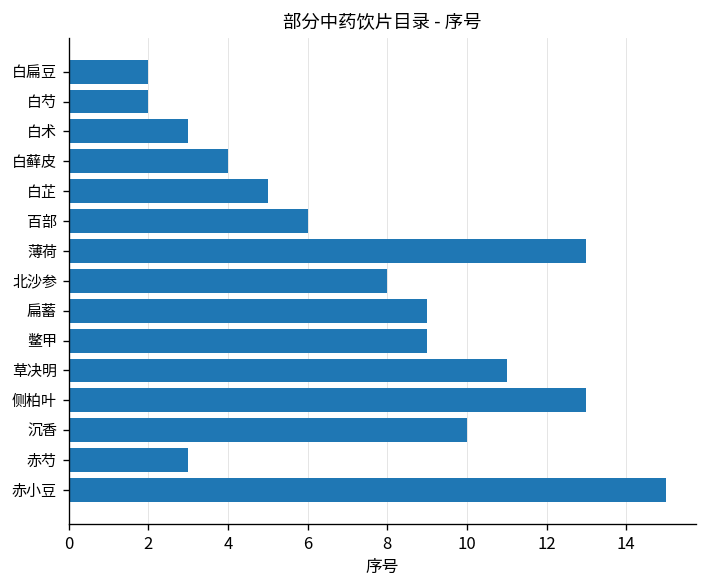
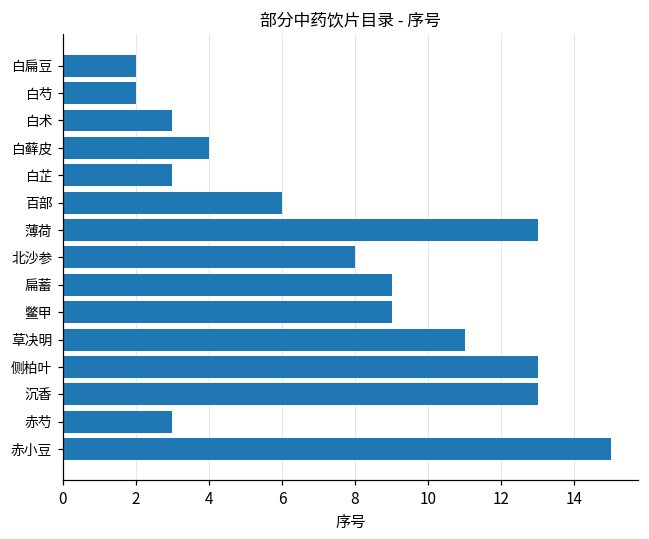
白芷: 5 -> 3
沉香: 10 -> 13
